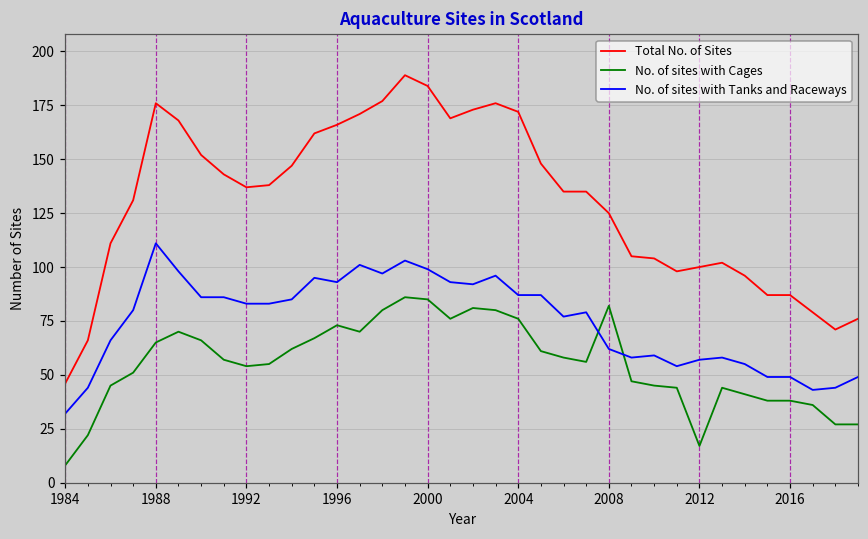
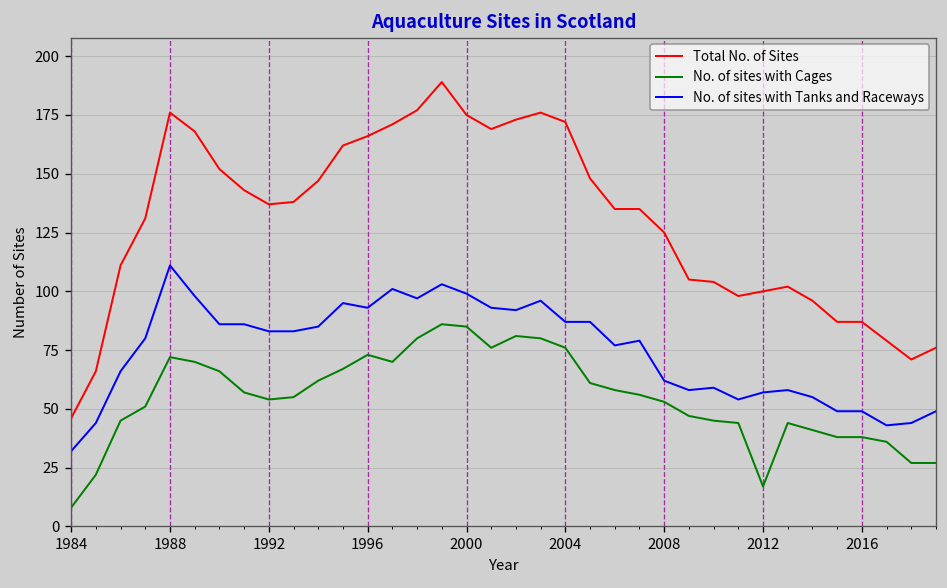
No. of sites with Cages, 1988: 65 -> 72
Total No. of Sites, 2000: 184 -> 175
No. of sites with Cages, 2008: 82 -> 53
